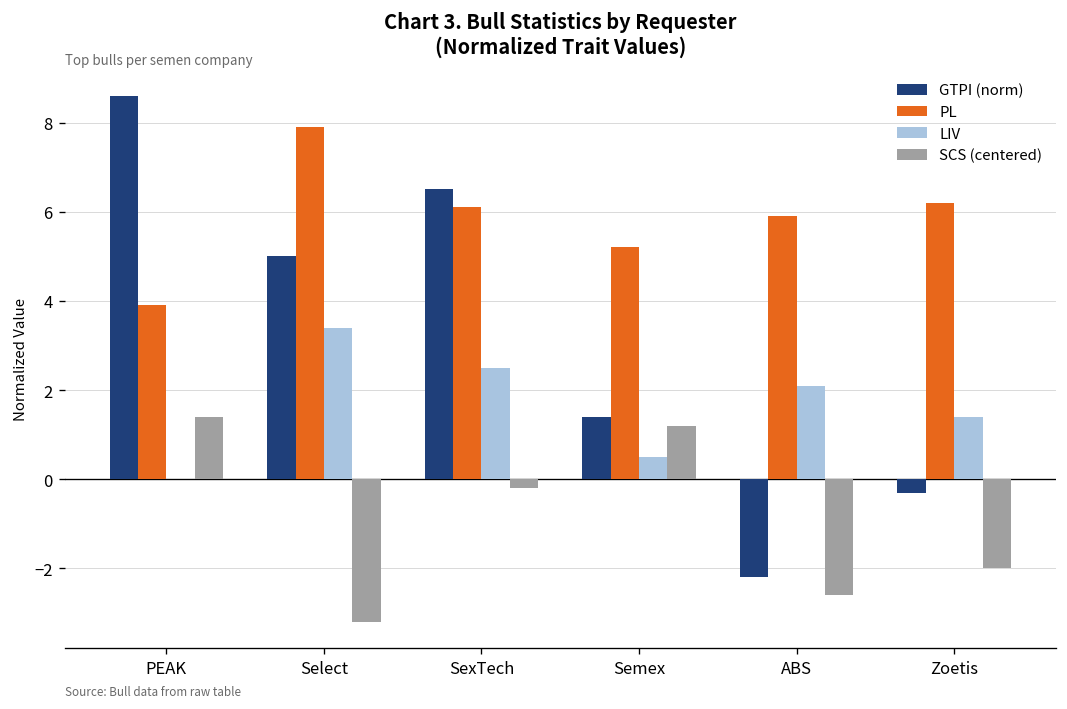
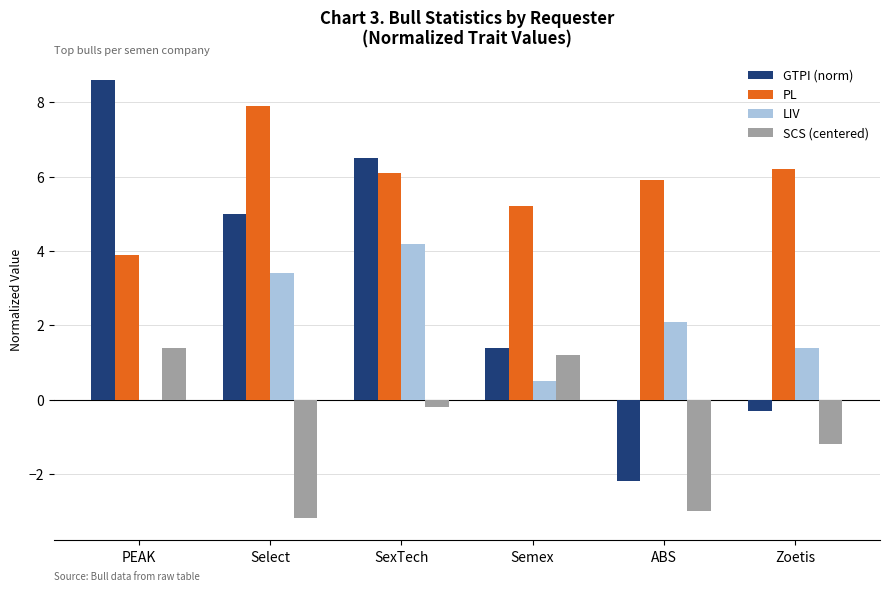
LIV, SexTech: 2.5 -> 4.2
SCS (centered), ABS: -2.6 -> -3.0
SCS (centered), Zoetis: -2.0 -> -1.2
